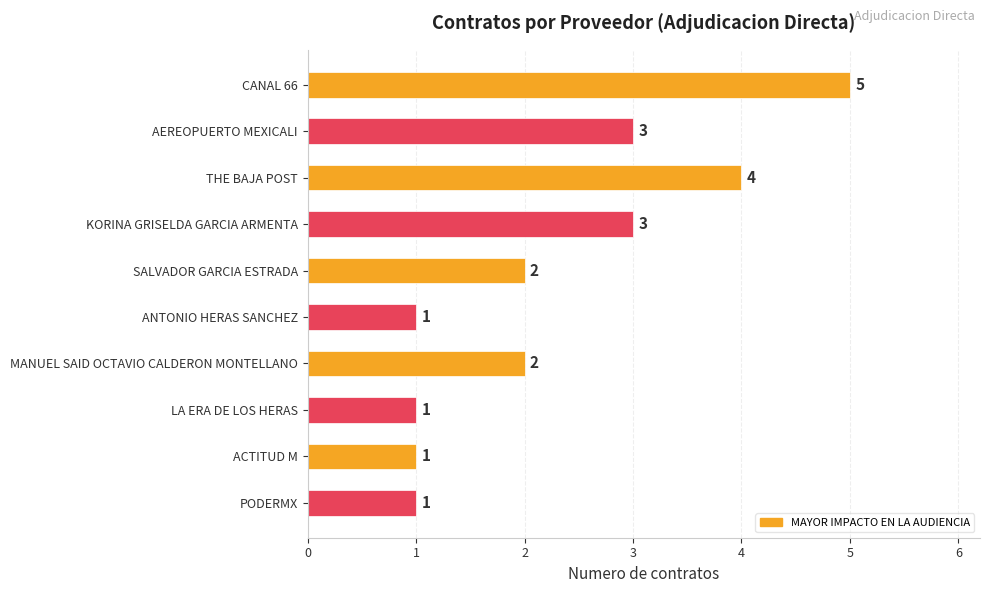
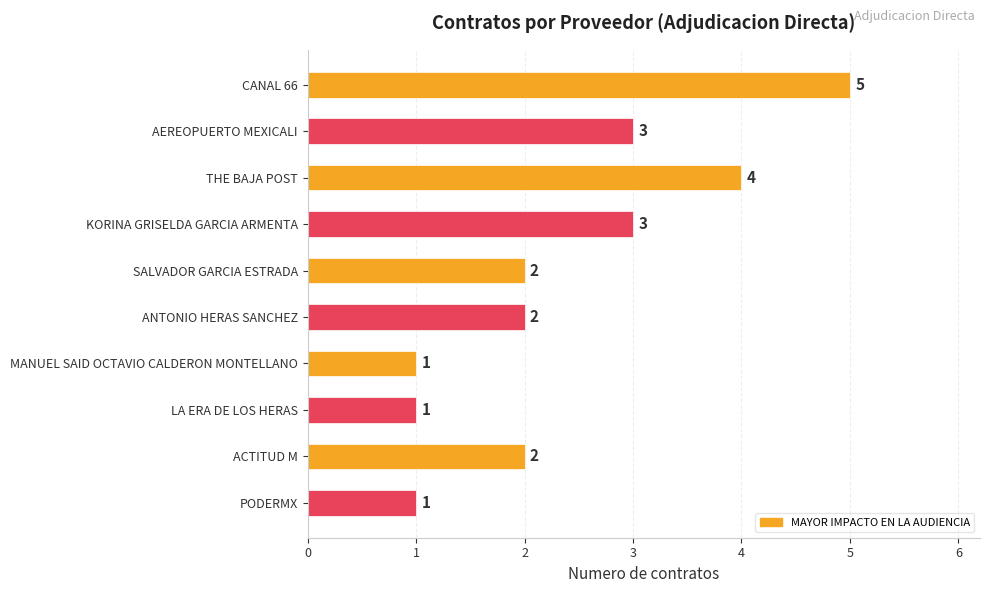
ANTONIO HERAS SANCHEZ: 1 -> 2
MANUEL SAID OCTAVIO CALDERON MONTELLANO: 2 -> 1
ACTITUD M: 1 -> 2
